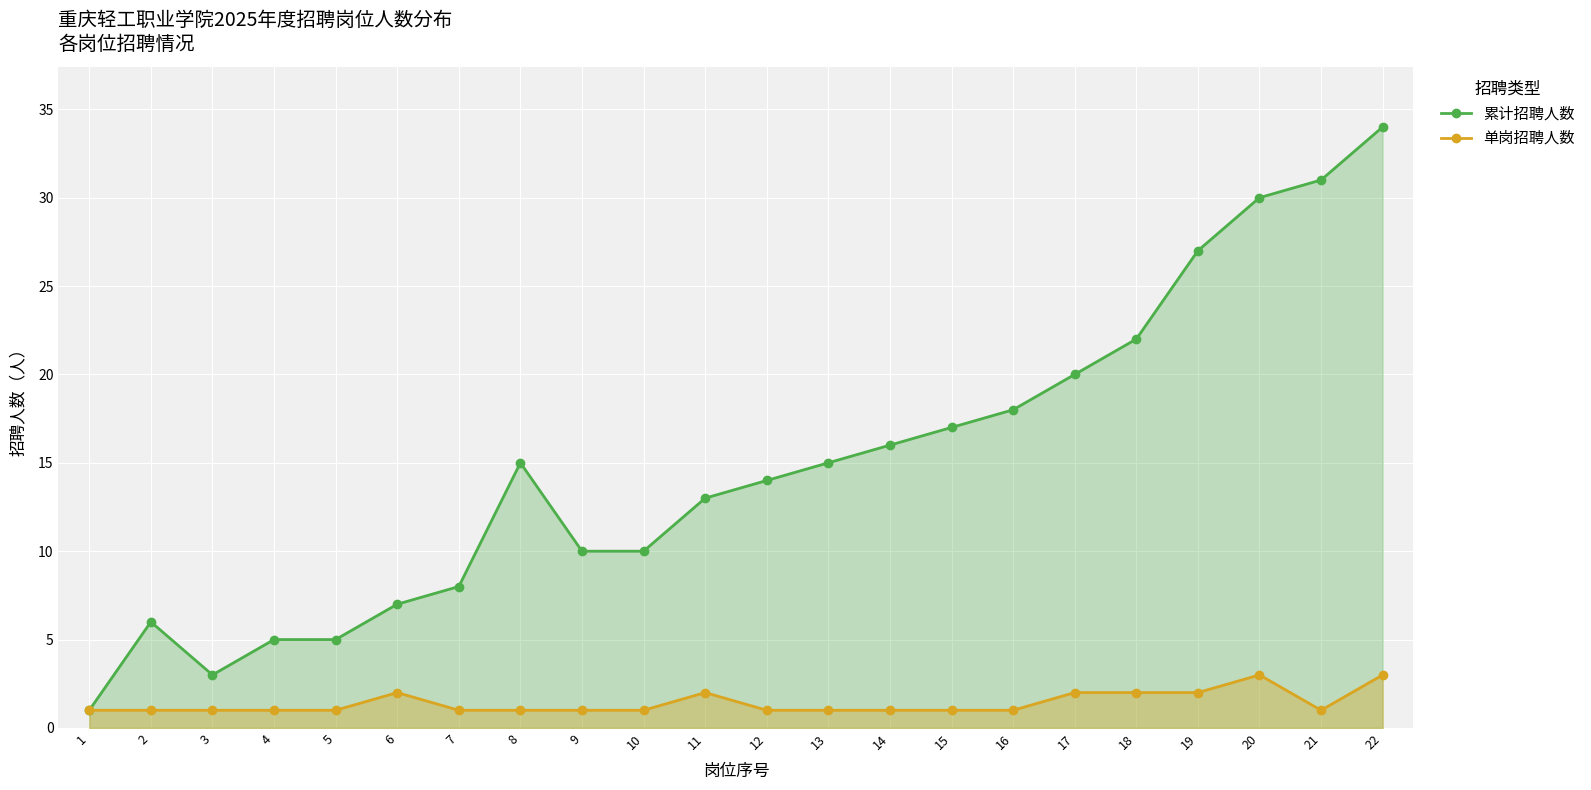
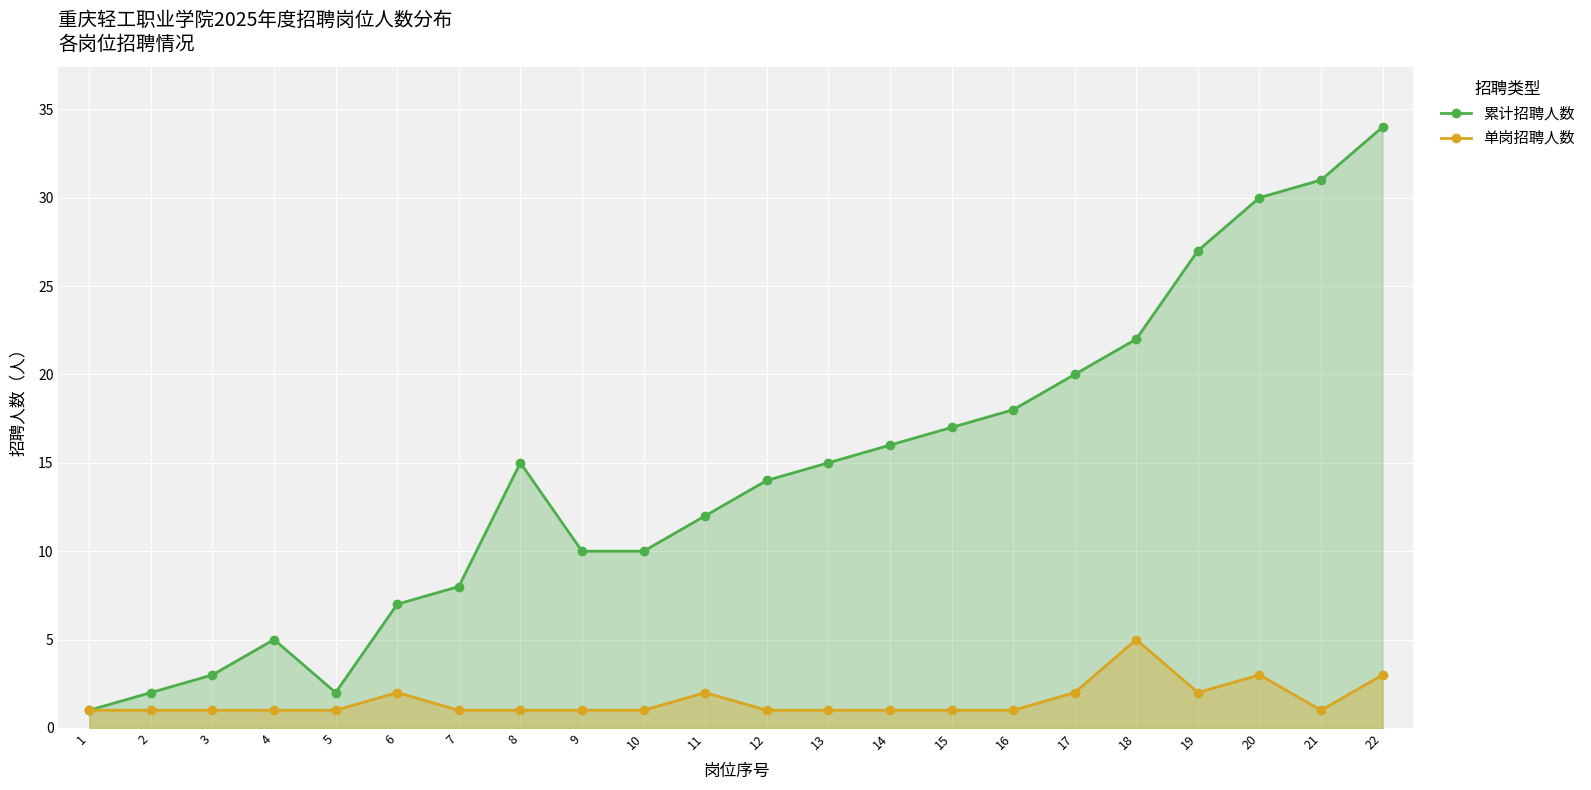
累计招聘人数, 2: 6 -> 2
累计招聘人数, 5: 5 -> 2
累计招聘人数, 11: 13 -> 12
单岗招聘人数, 18: 2 -> 5
